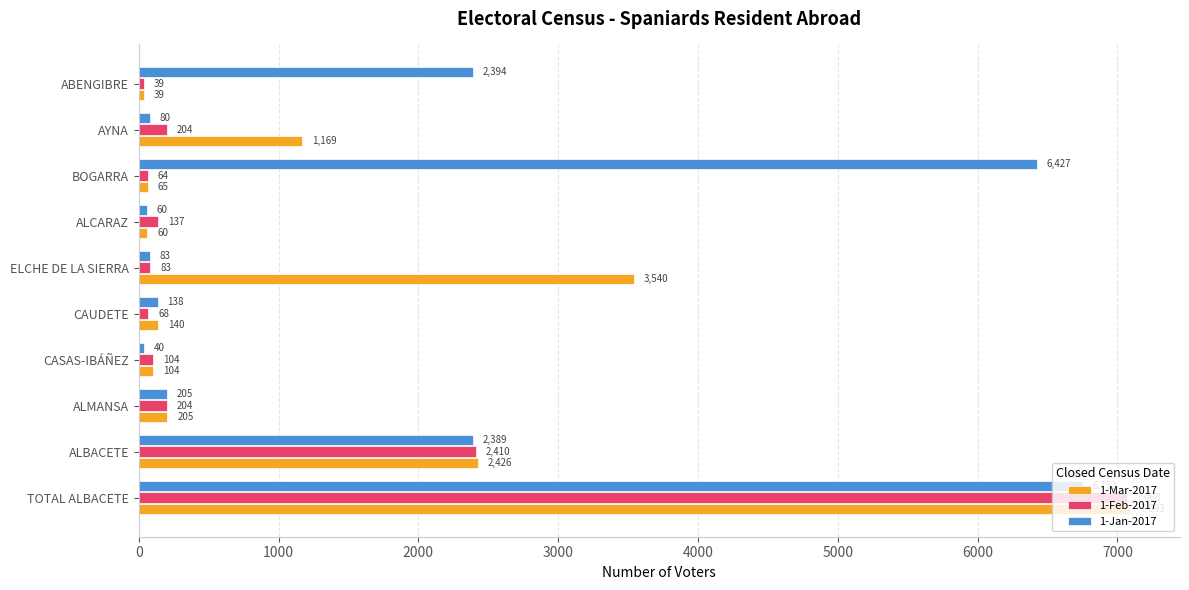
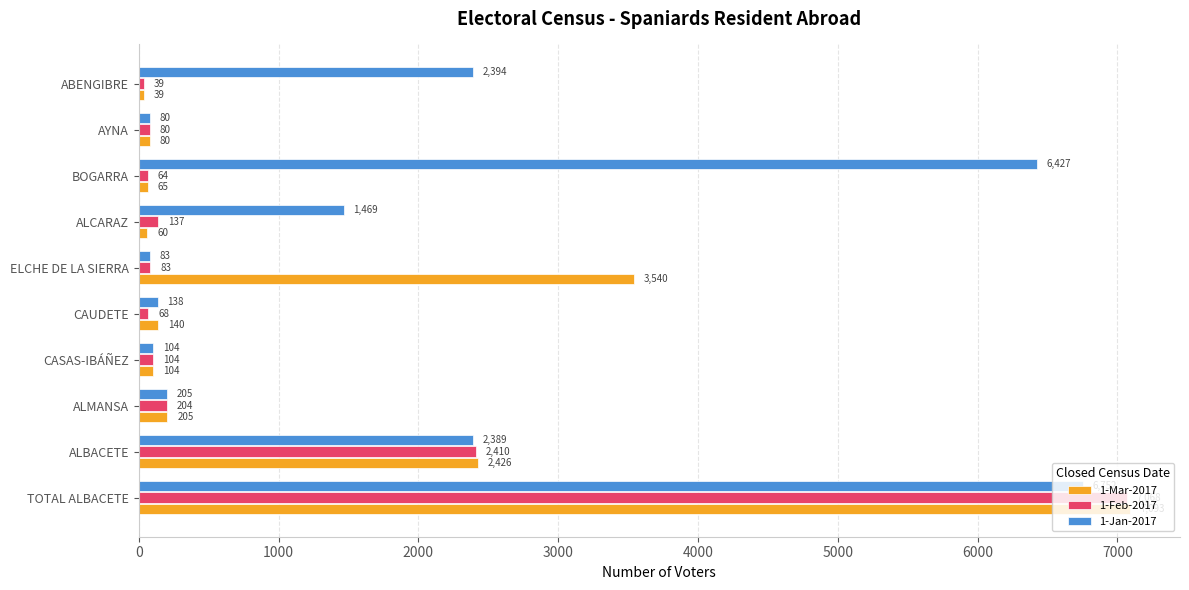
1-Feb-2017, AYNA: 204 -> 80
1-Mar-2017, AYNA: 1,169 -> 80
1-Jan-2017, ALCARAZ: 60 -> 1,469
1-Jan-2017, CASAS-IBÁÑEZ: 40 -> 104
